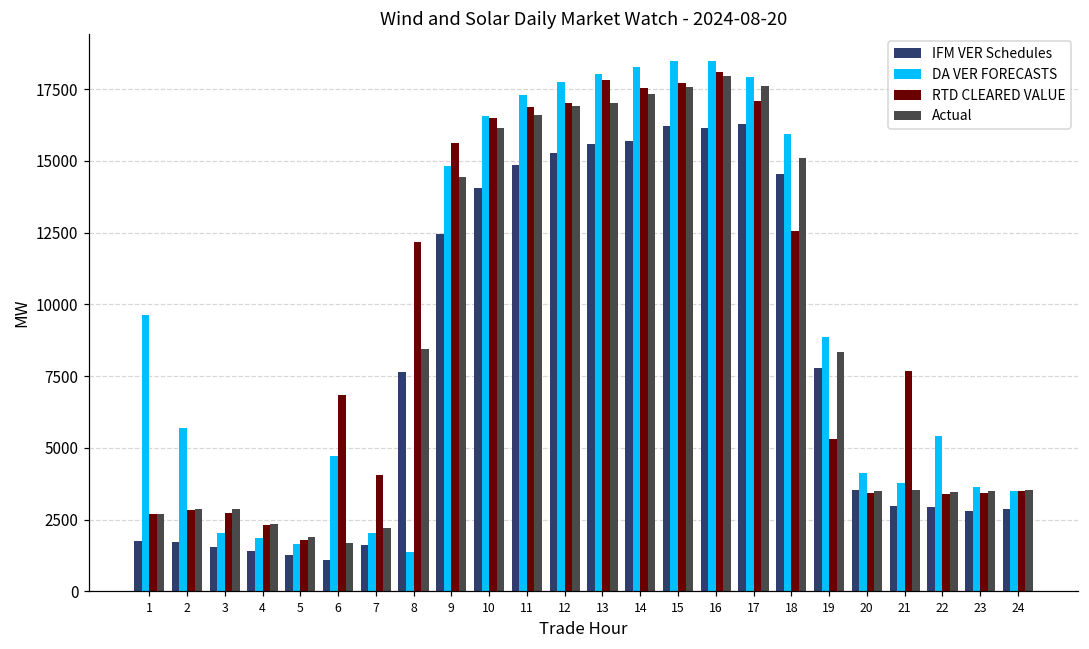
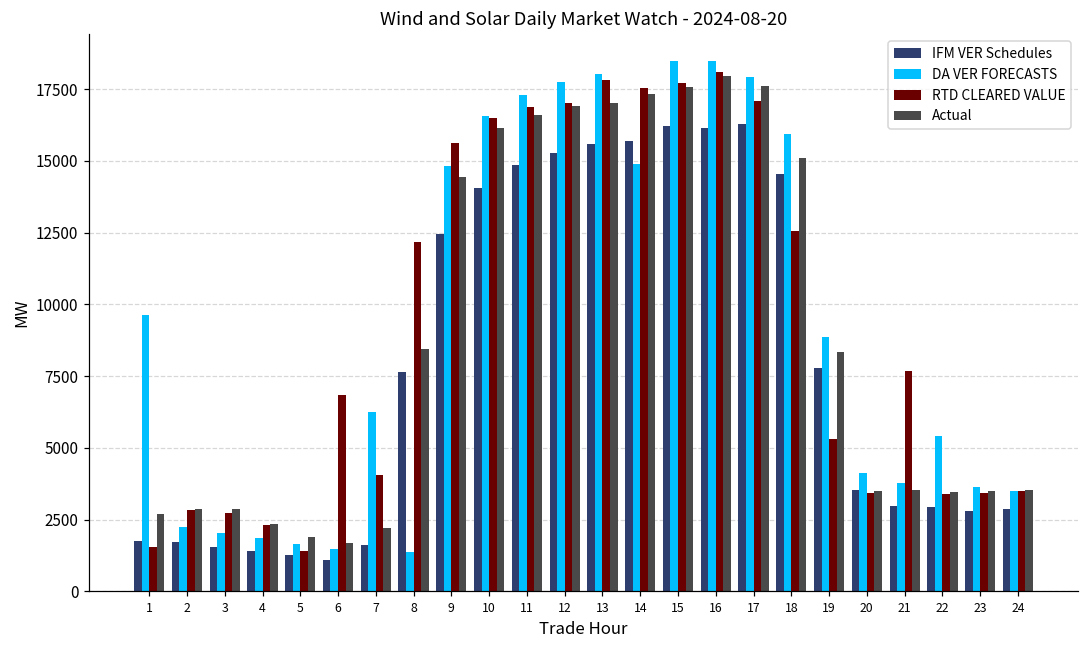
RTD CLEARED VALUE, 1: 2700 -> 1600
DA VER FORECASTS, 2: 5700 -> 2200
RTD CLEARED VALUE, 5: 1800 -> 1400
DA VER FORECASTS, 6: 4700 -> 1500
DA VER FORECASTS, 7: 2000 -> 6200
DA VER FORECASTS, 14: 18300 -> 14900
